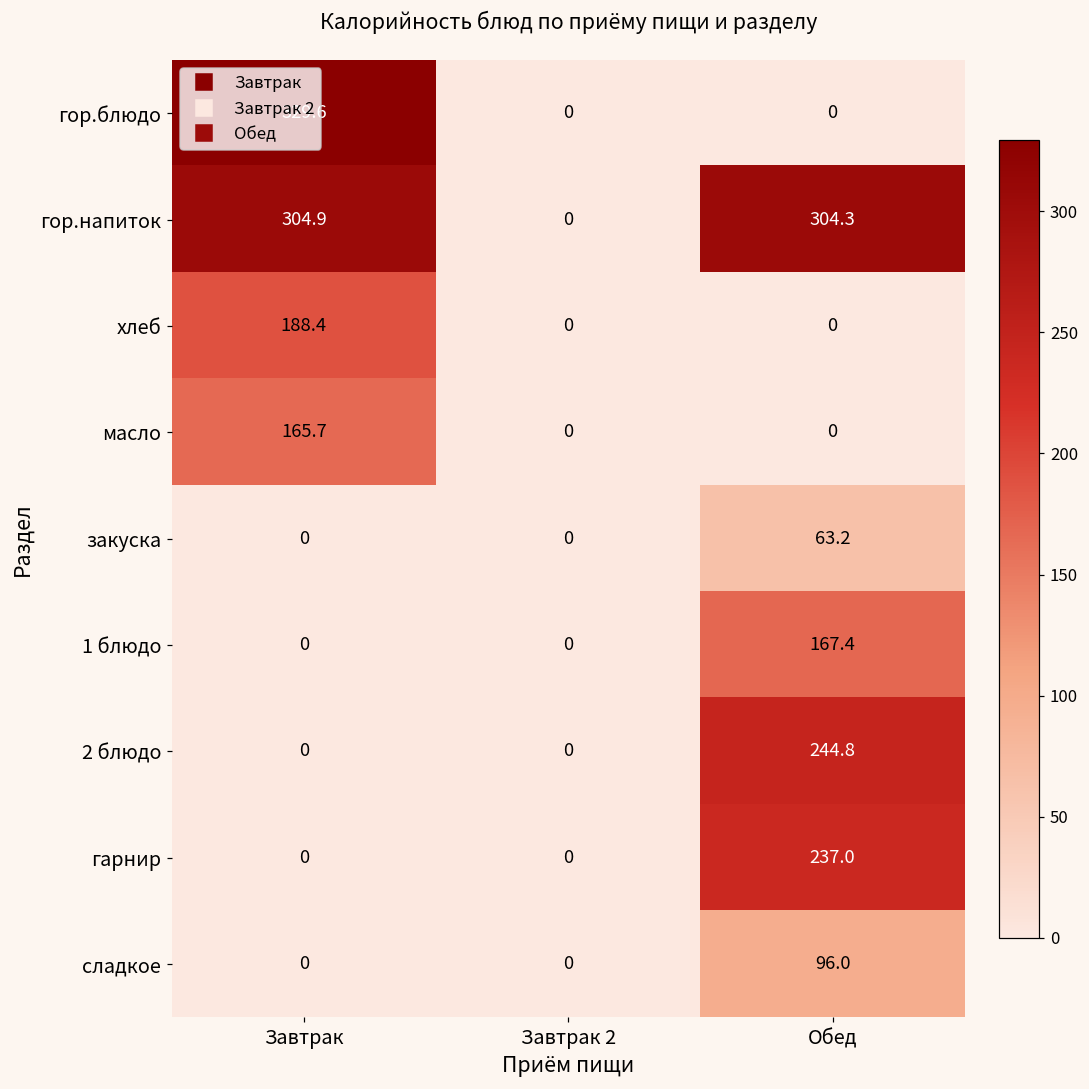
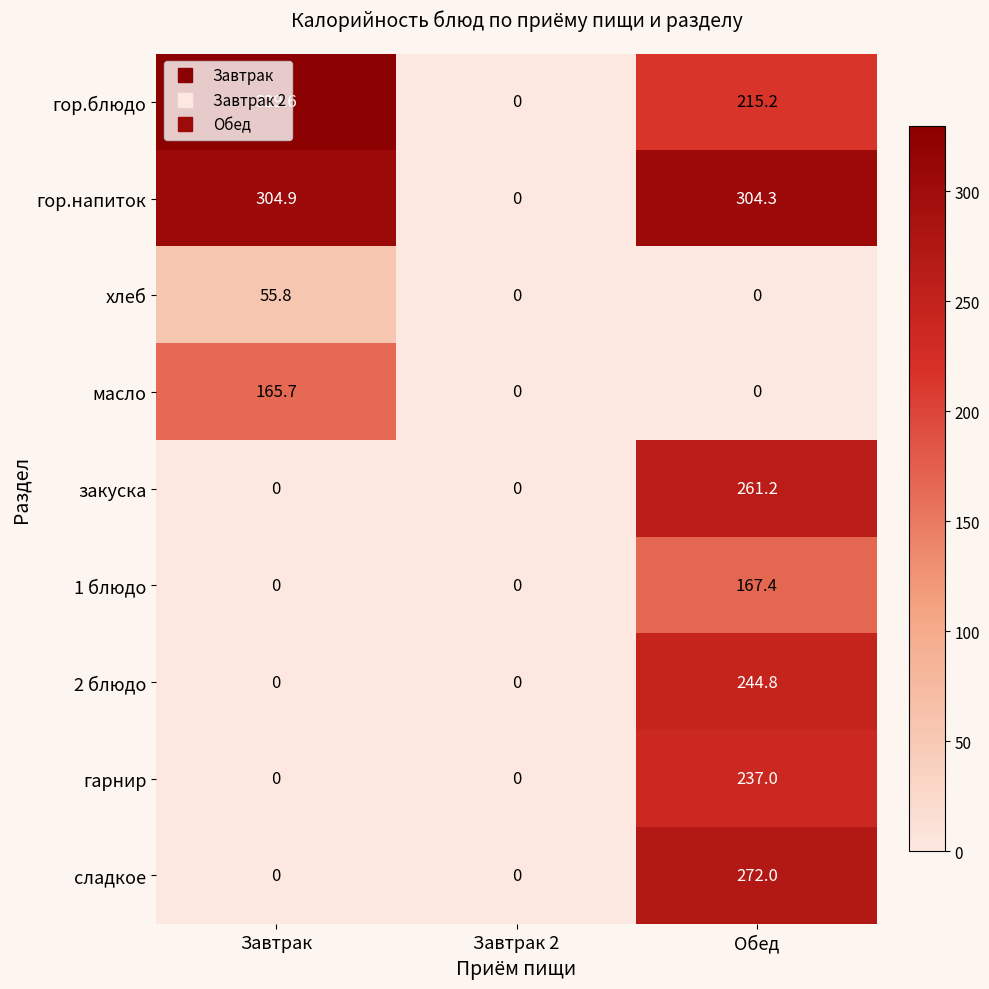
гор.блюдо, Обед: 0 -> 215.2
хлеб, Завтрак: 188.4 -> 55.8
закуска, Обед: 63.2 -> 261.2
сладкое, Обед: 96.0 -> 272.0
